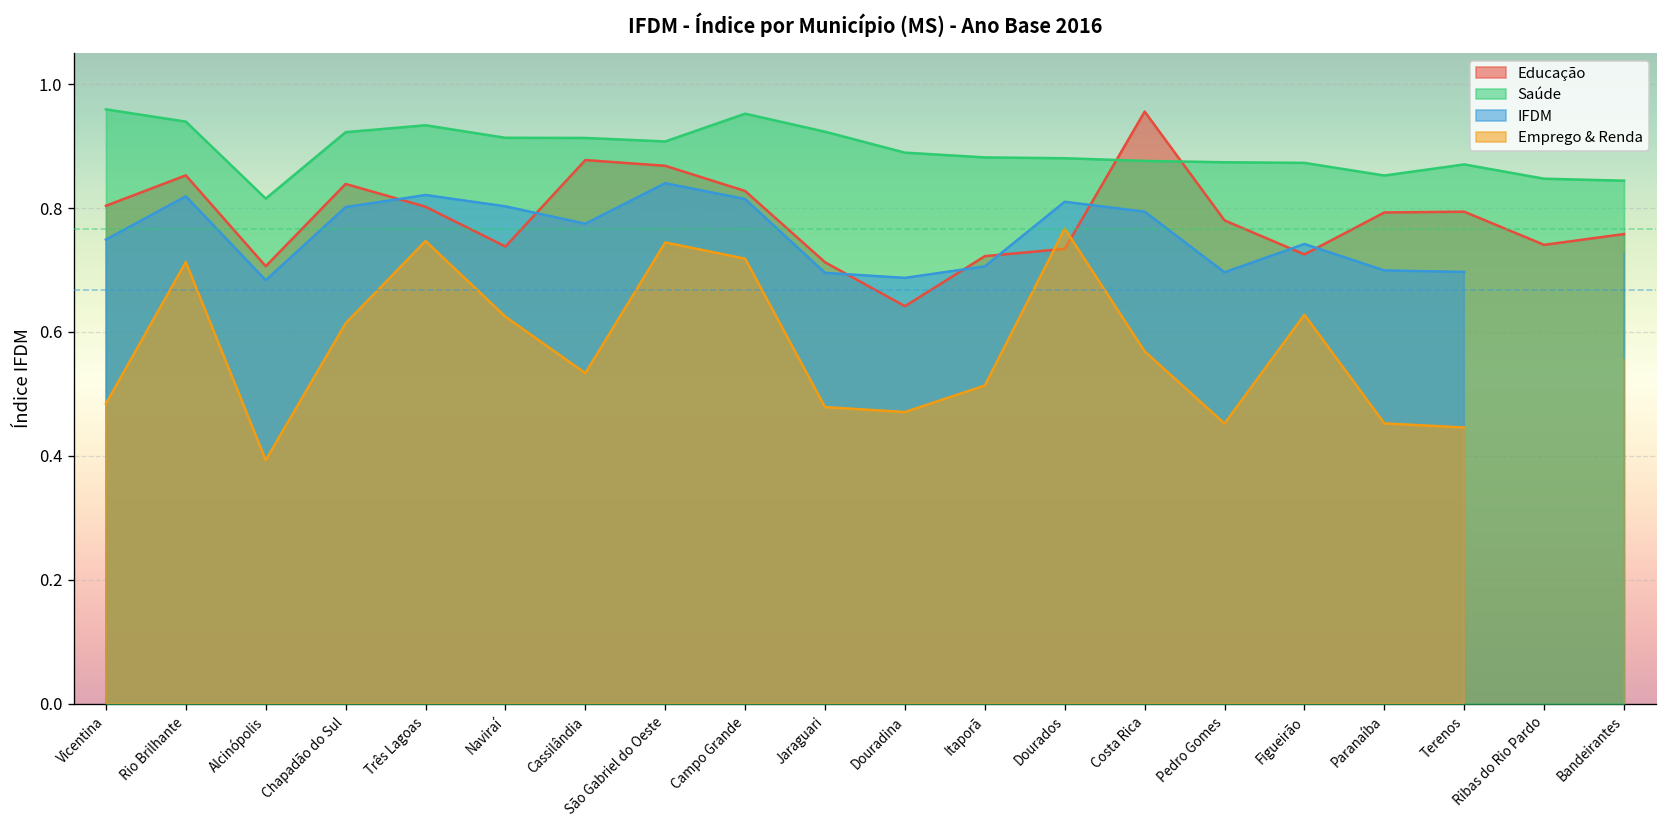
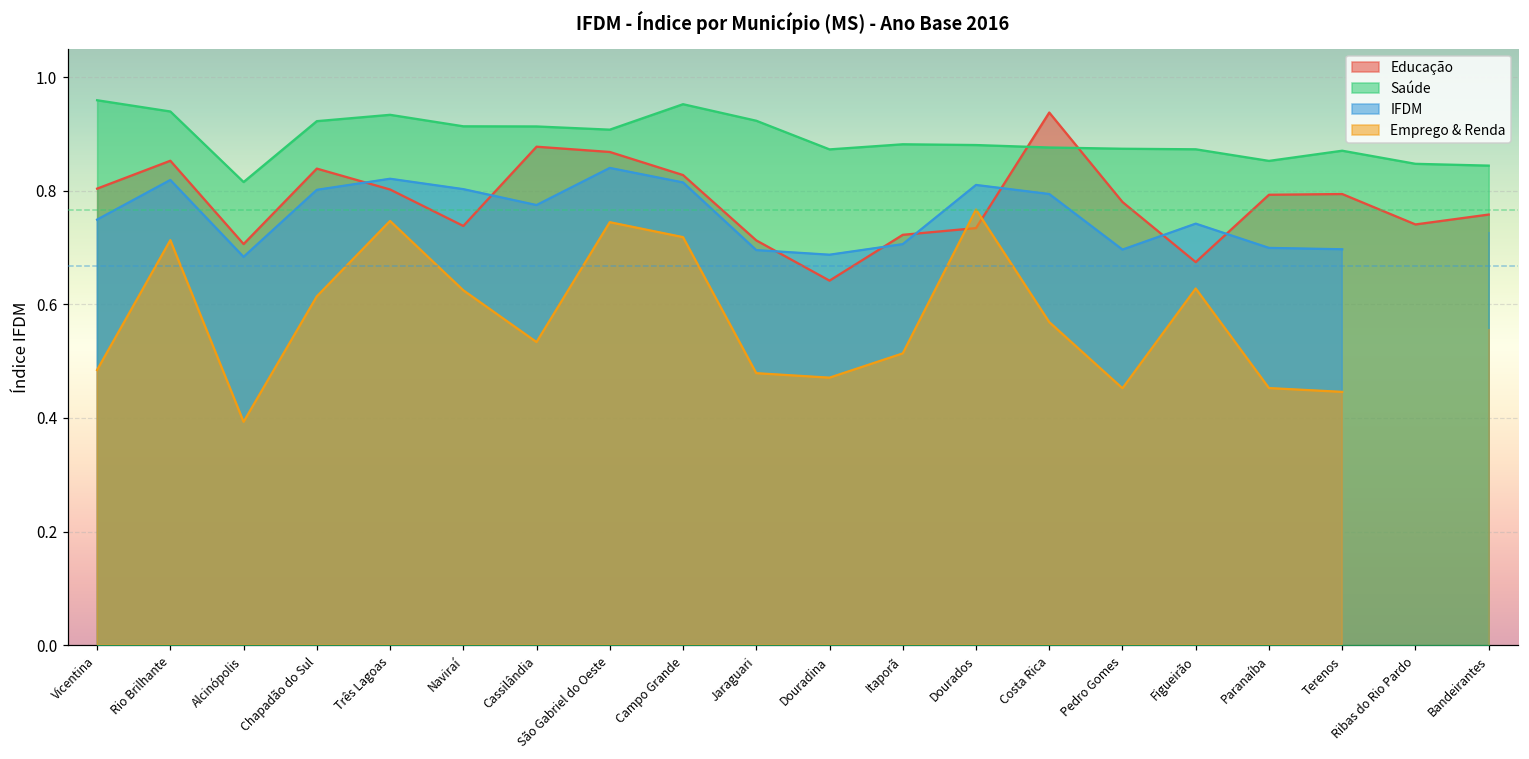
Saúde, Douradina: 0.89 -> 0.87
Educação, Costa Rica: 0.96 -> 0.94
Educação, Figueirão: 0.73 -> 0.67
